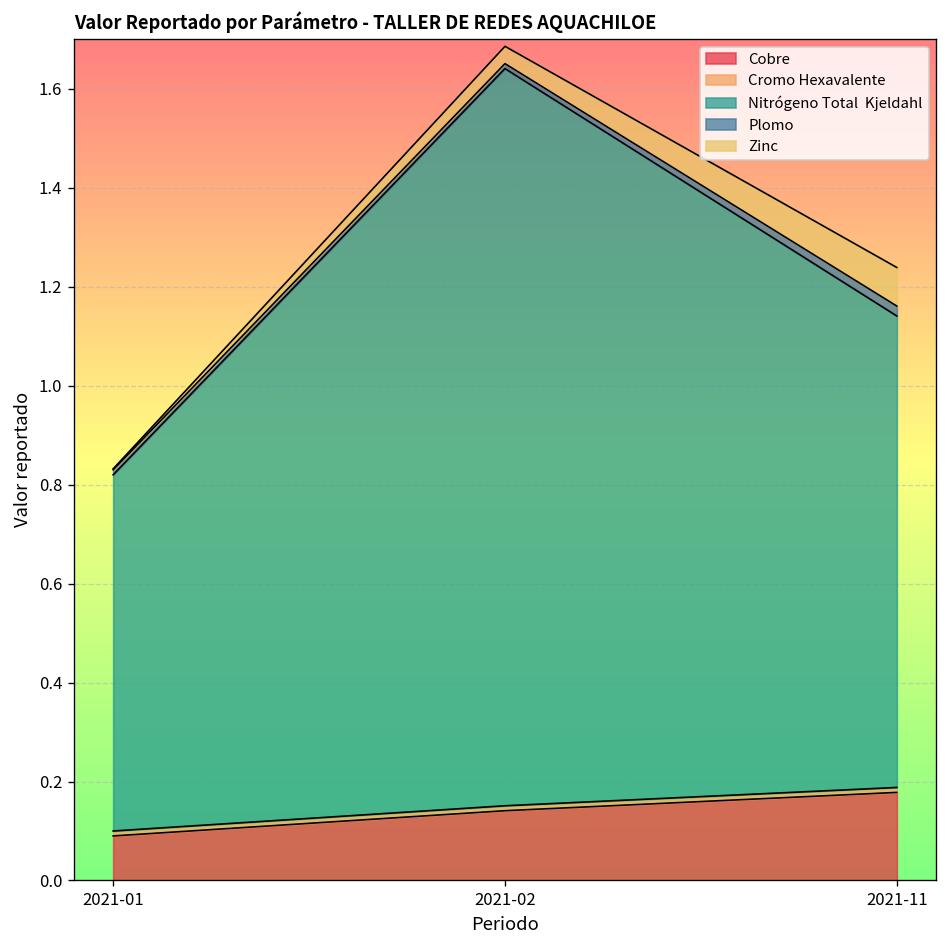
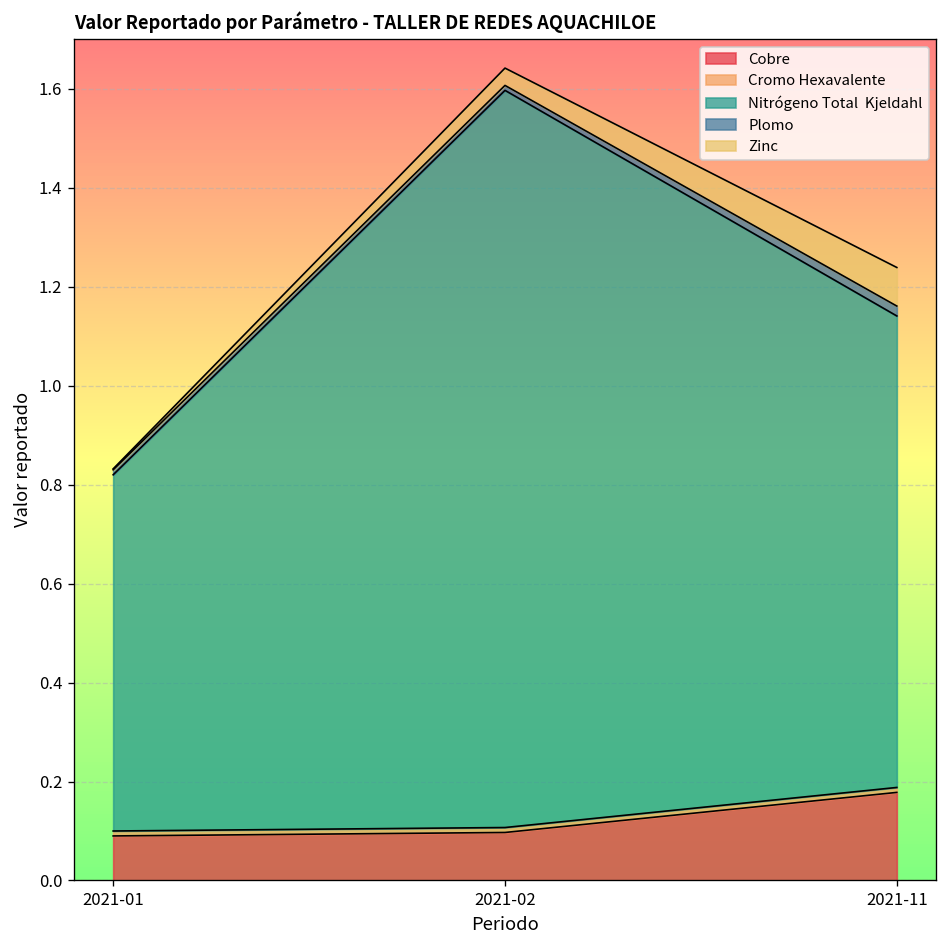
Cobre, 2021-02: 0.14 -> 0.10
